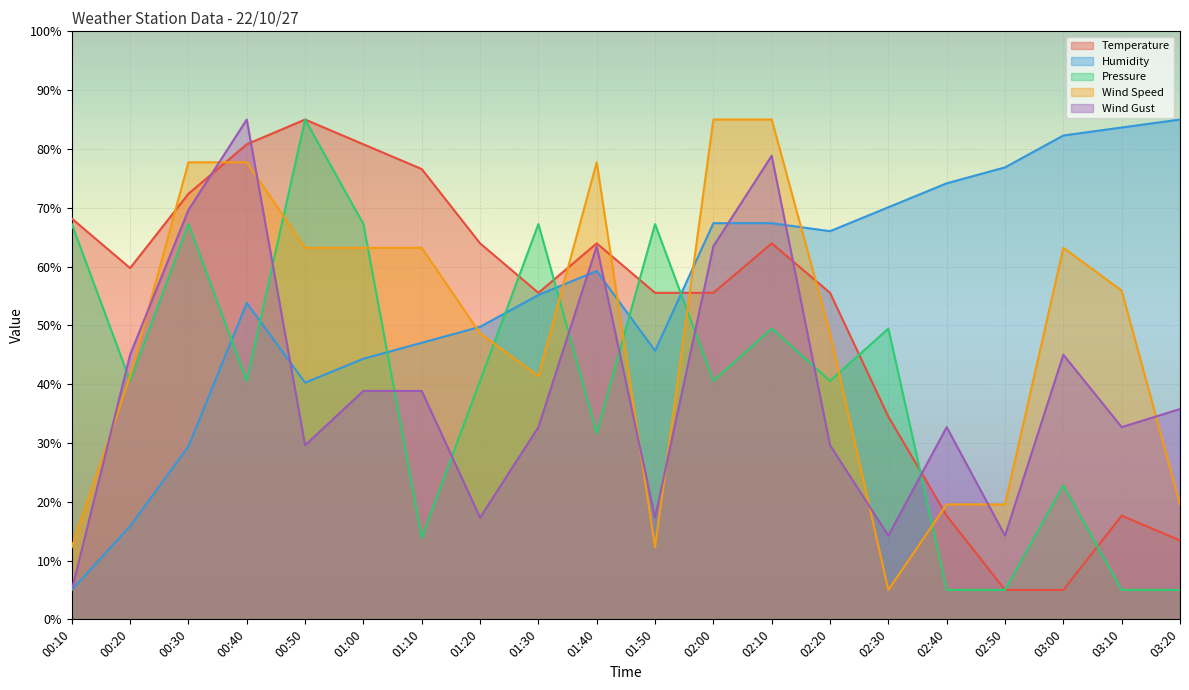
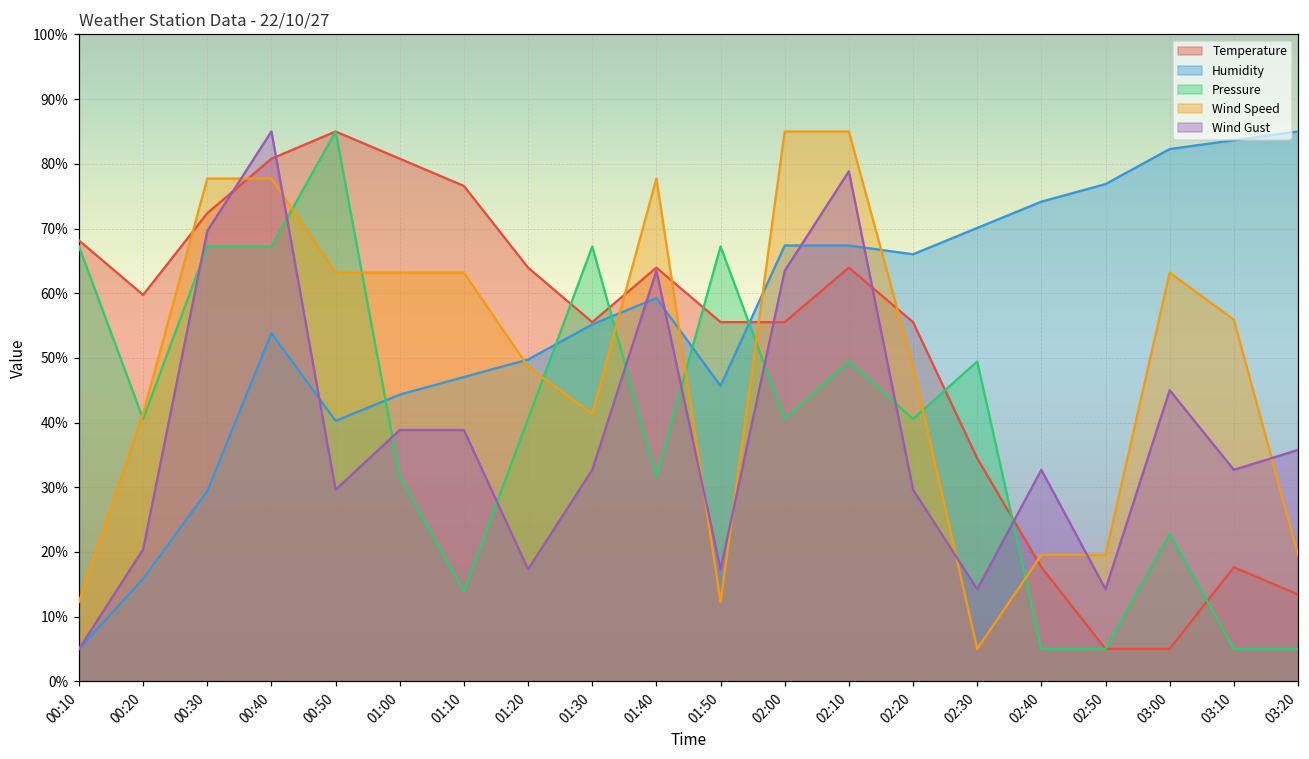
Wind Gust, 00:20: 45% -> 20%
Pressure, 00:40: 41% -> 67%
Pressure, 01:00: 67% -> 32%
